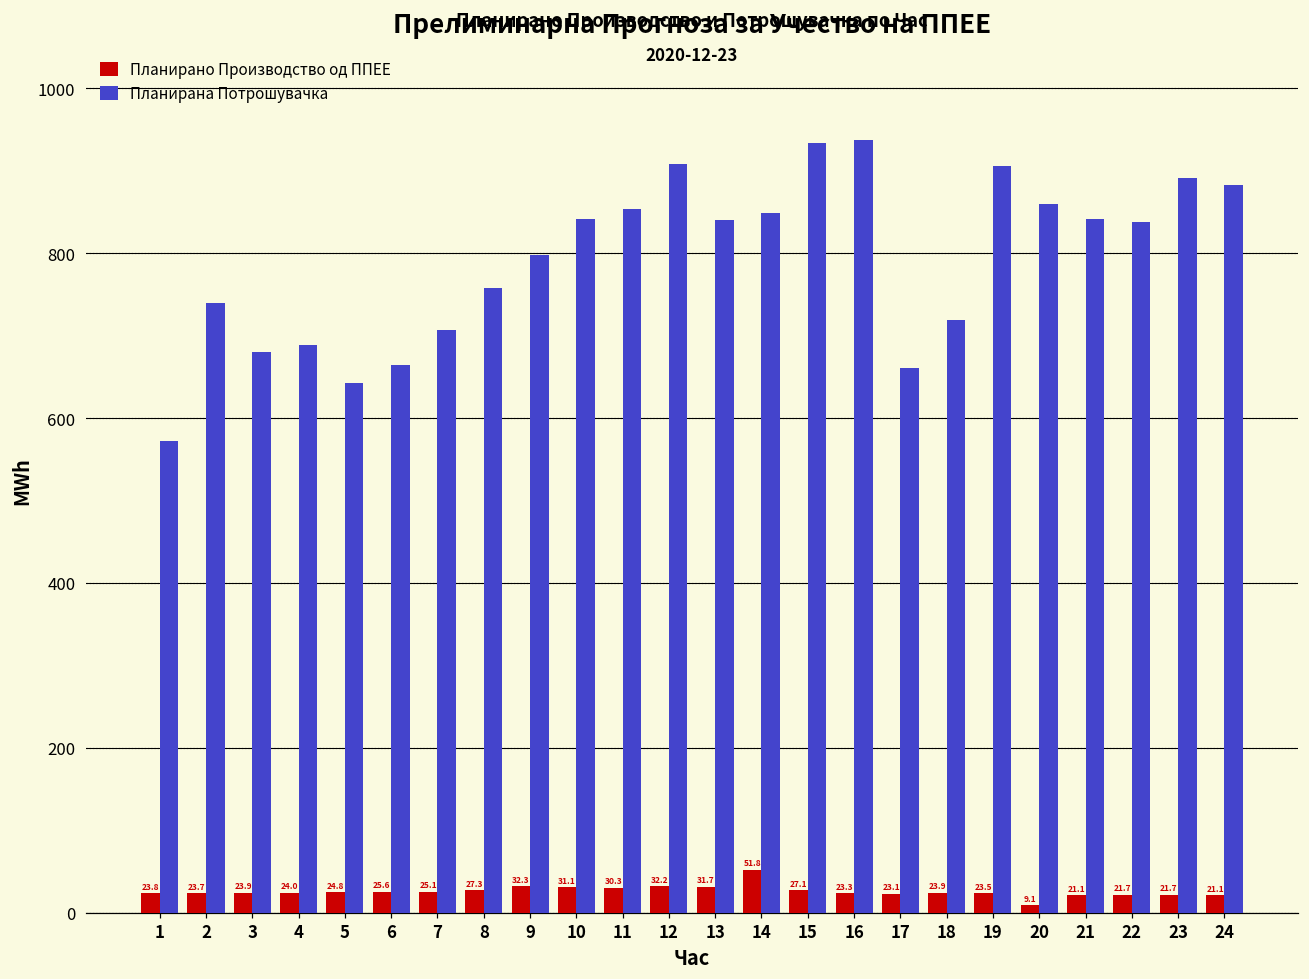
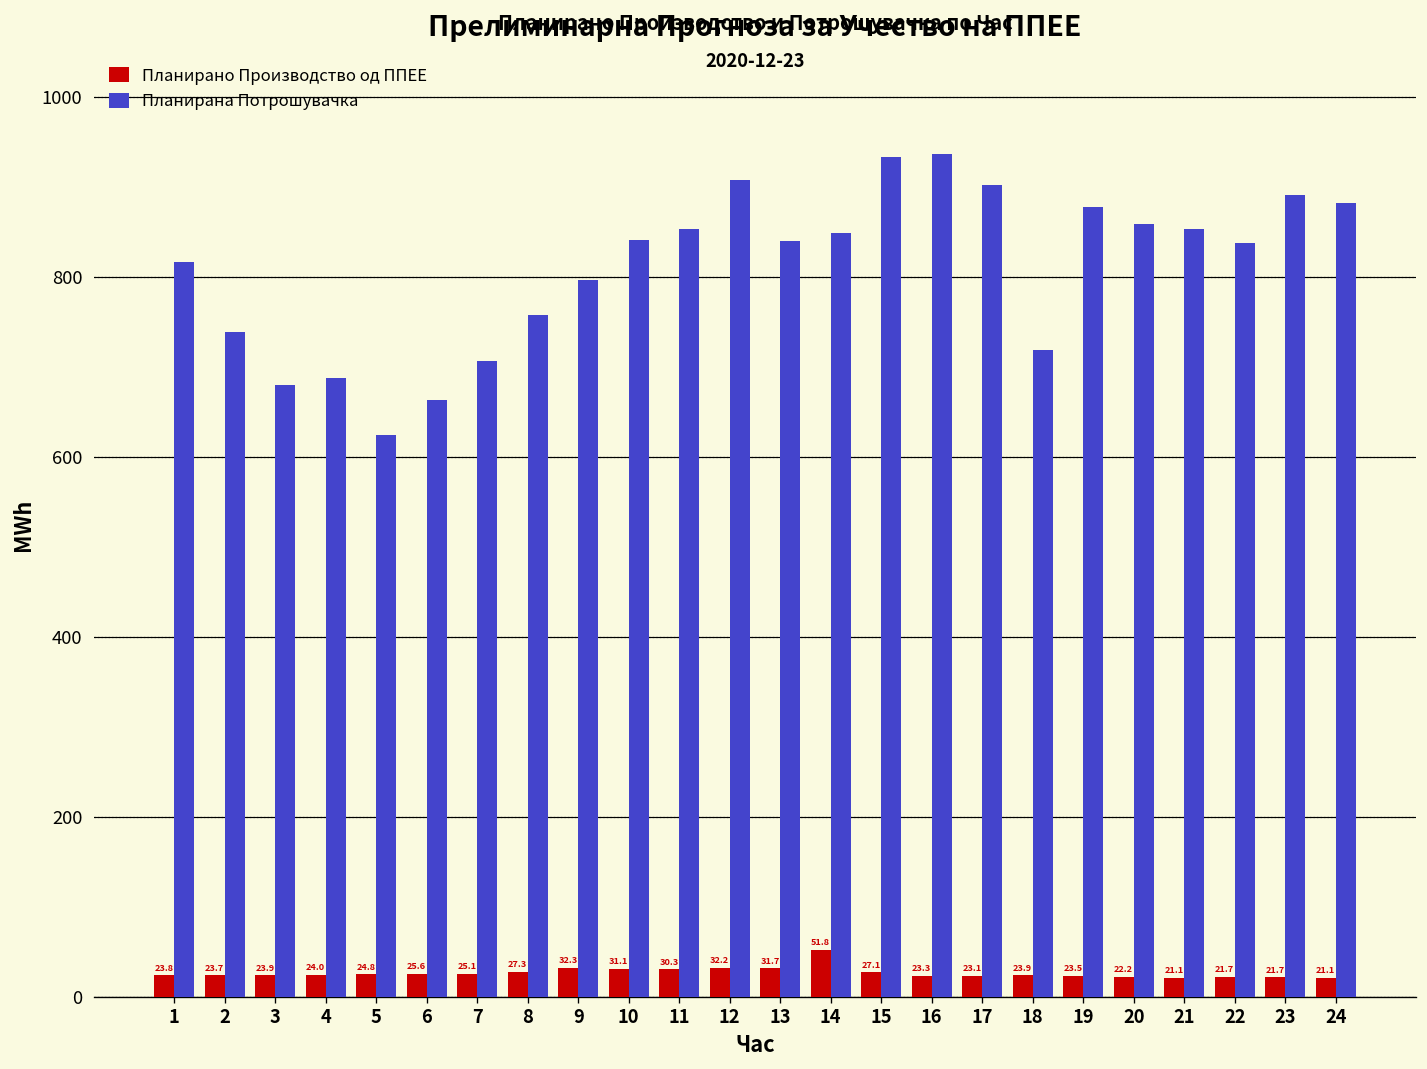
Планирана Потрошувачка, 1: 570 -> 820
Планирана Потрошувачка, 5: 640 -> 630
Планирана Потрошувачка, 17: 660 -> 900
Планирана Потрошувачка, 19: 910 -> 880
Планирано Производство од ППЕЕ, 20: 9.1 -> 22.2
Планирана Потрошувачка, 21: 840 -> 850
